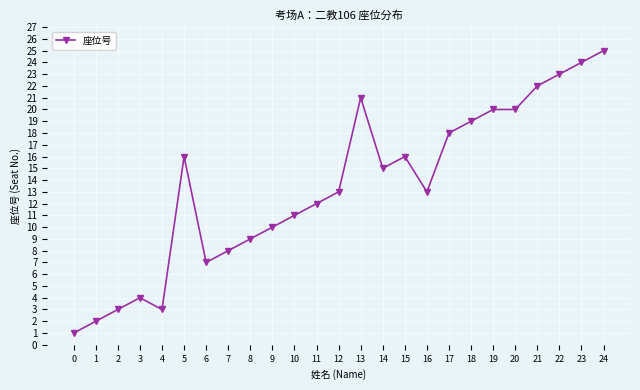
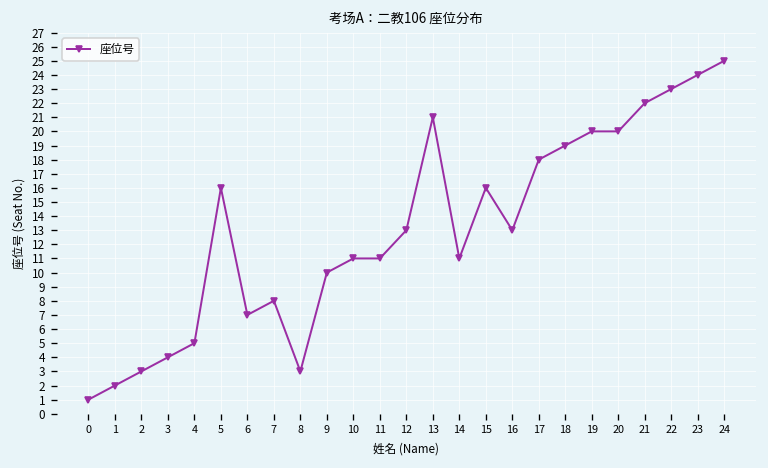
4: 3 -> 5
8: 9 -> 3
11: 12 -> 11
14: 15 -> 11
